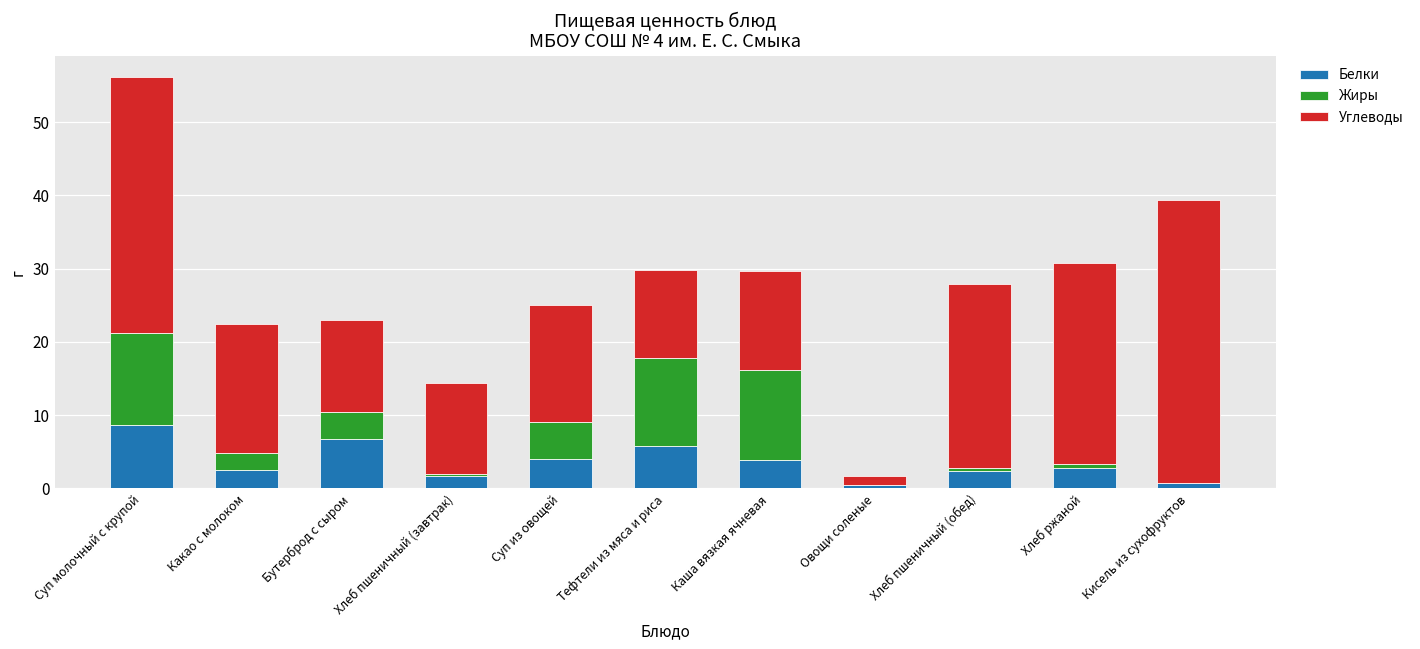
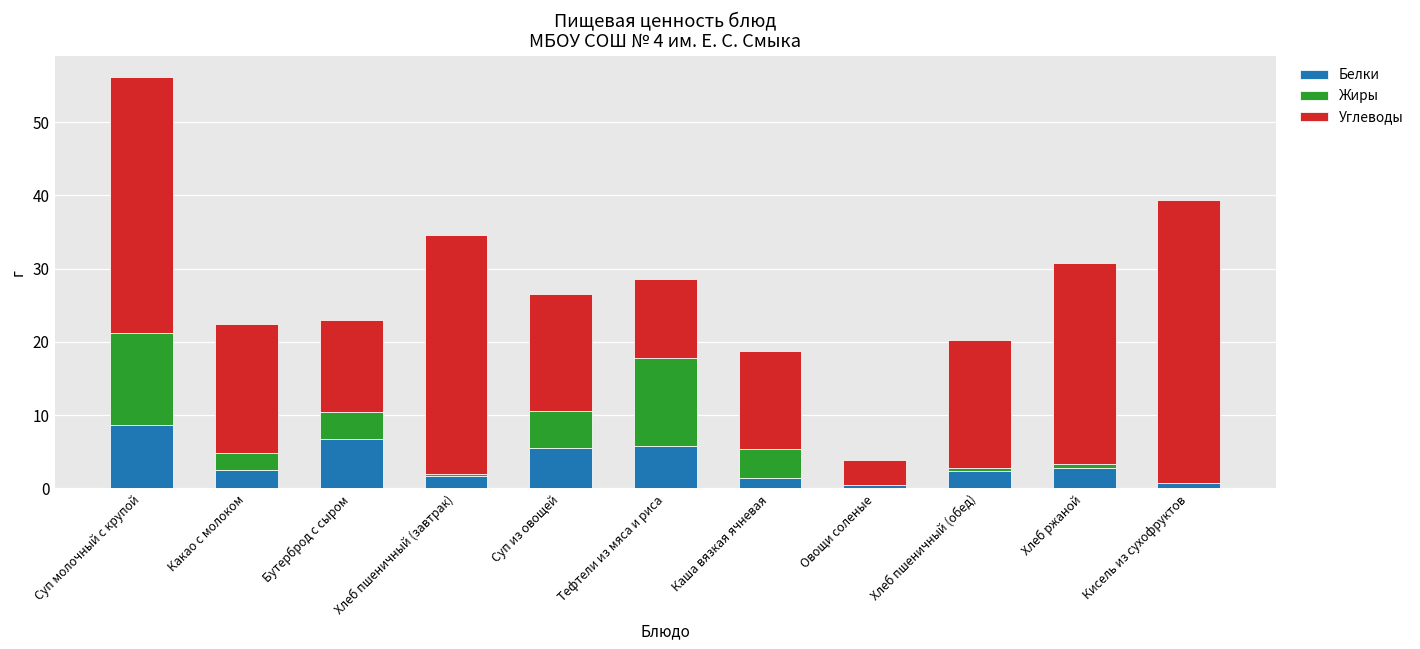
Углеводы, Хлеб пшеничный (завтрак): 13 -> 33
Белки, Суп из овощей: 4 -> 6
Углеводы, Тефтели из мяса и риса: 12 -> 11
Белки, Каша вязкая ячневая: 4 -> 1
Жиры, Каша вязкая ячневая: 12 -> 4
Углеводы, Овощи соленые: 1 -> 3
Углеводы, Хлеб пшеничный (обед): 25 -> 18
